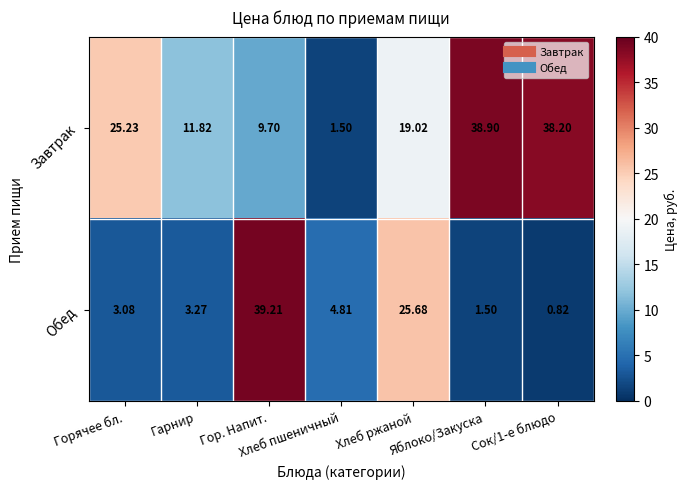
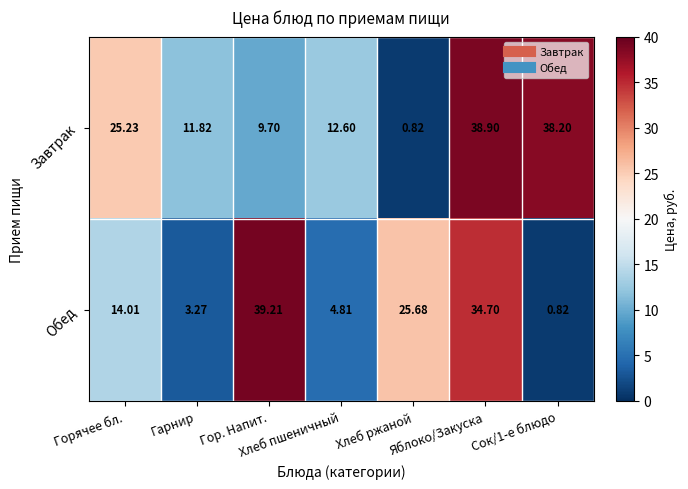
Завтрак, Хлеб пшеничный: 1.50 -> 12.60
Завтрак, Хлеб ржаной: 19.02 -> 0.82
Обед, Горячее бл.: 3.08 -> 14.01
Обед, Яблоко/Закуска: 1.50 -> 34.70
